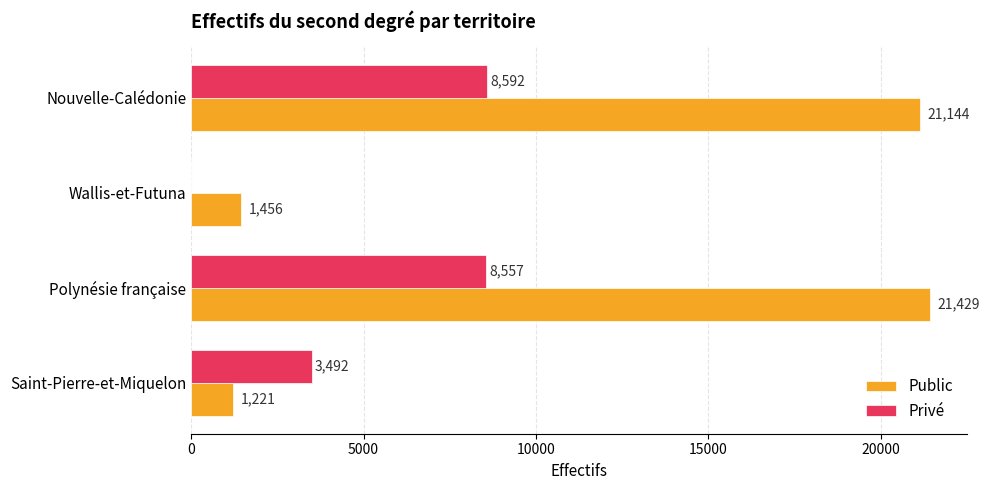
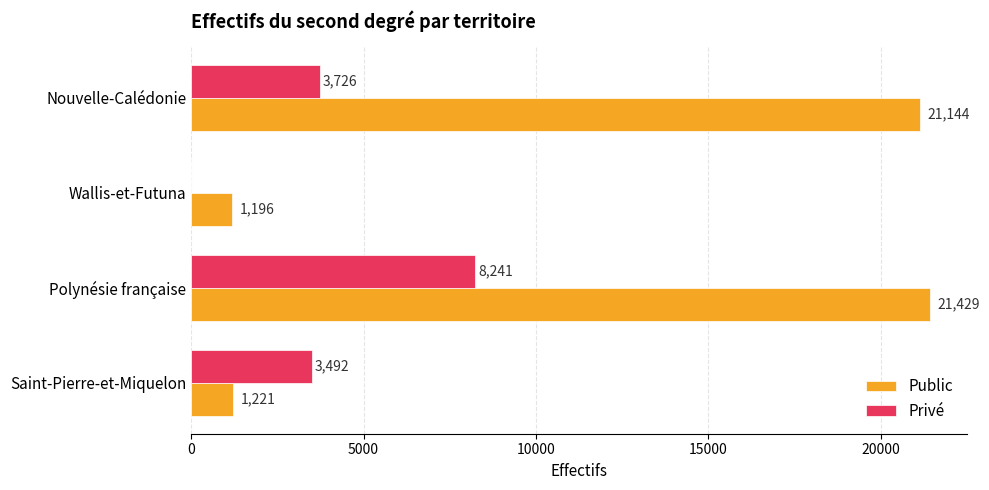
Privé, Nouvelle-Calédonie: 8,592 -> 3,726
Public, Wallis-et-Futuna: 1,456 -> 1,196
Privé, Polynésie française: 8,557 -> 8,241
